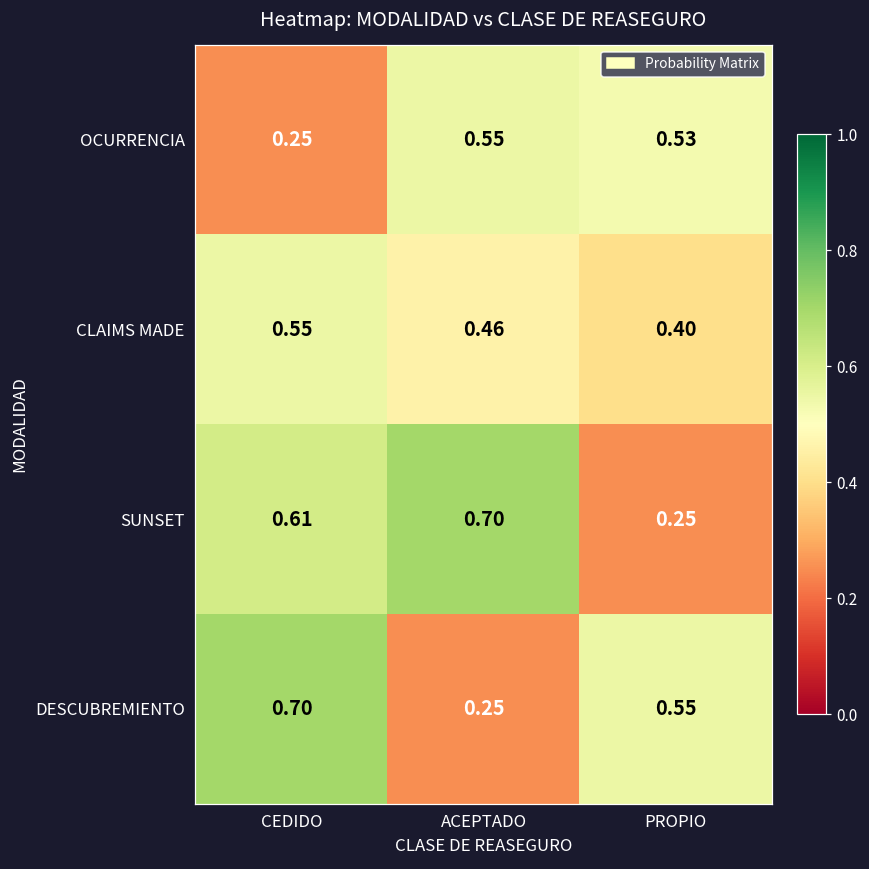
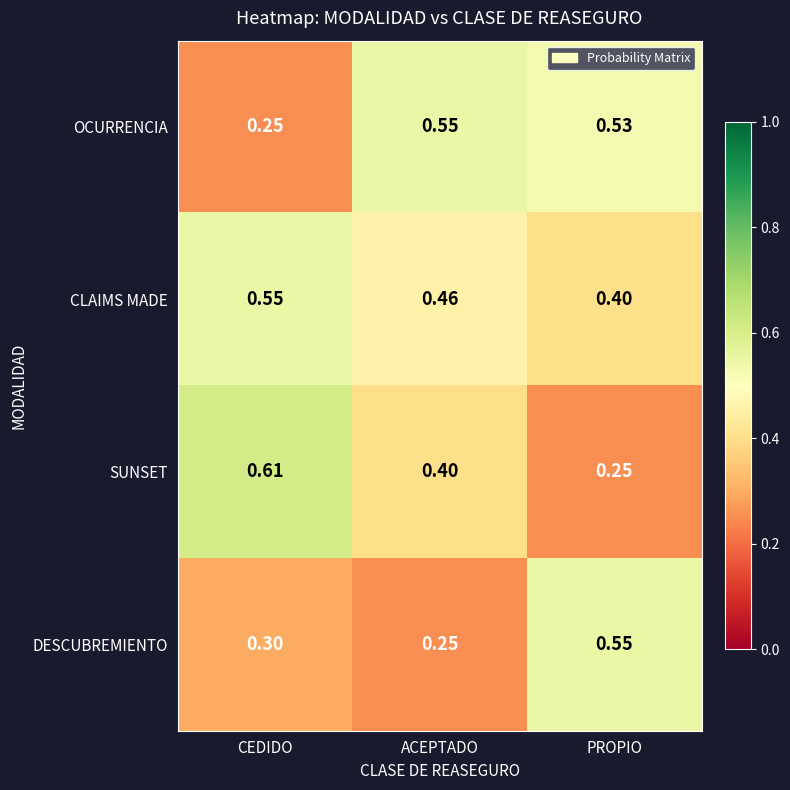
SUNSET, ACEPTADO: 0.70 -> 0.40
DESCUBREMIENTO, CEDIDO: 0.70 -> 0.30
